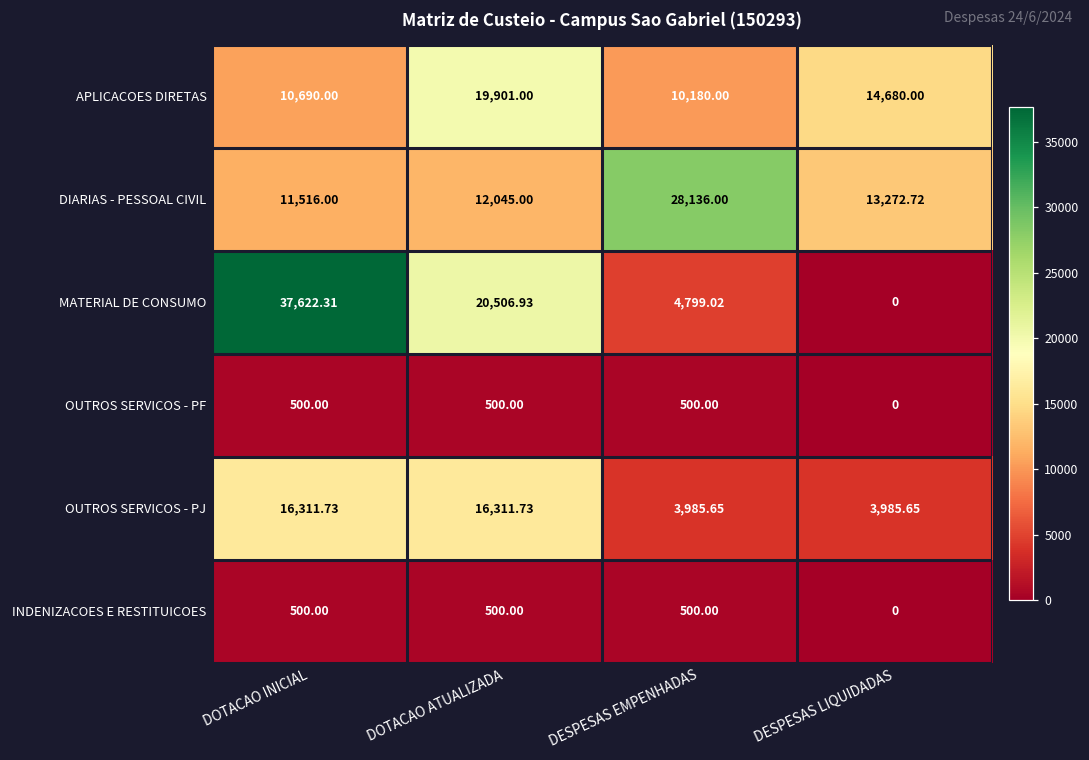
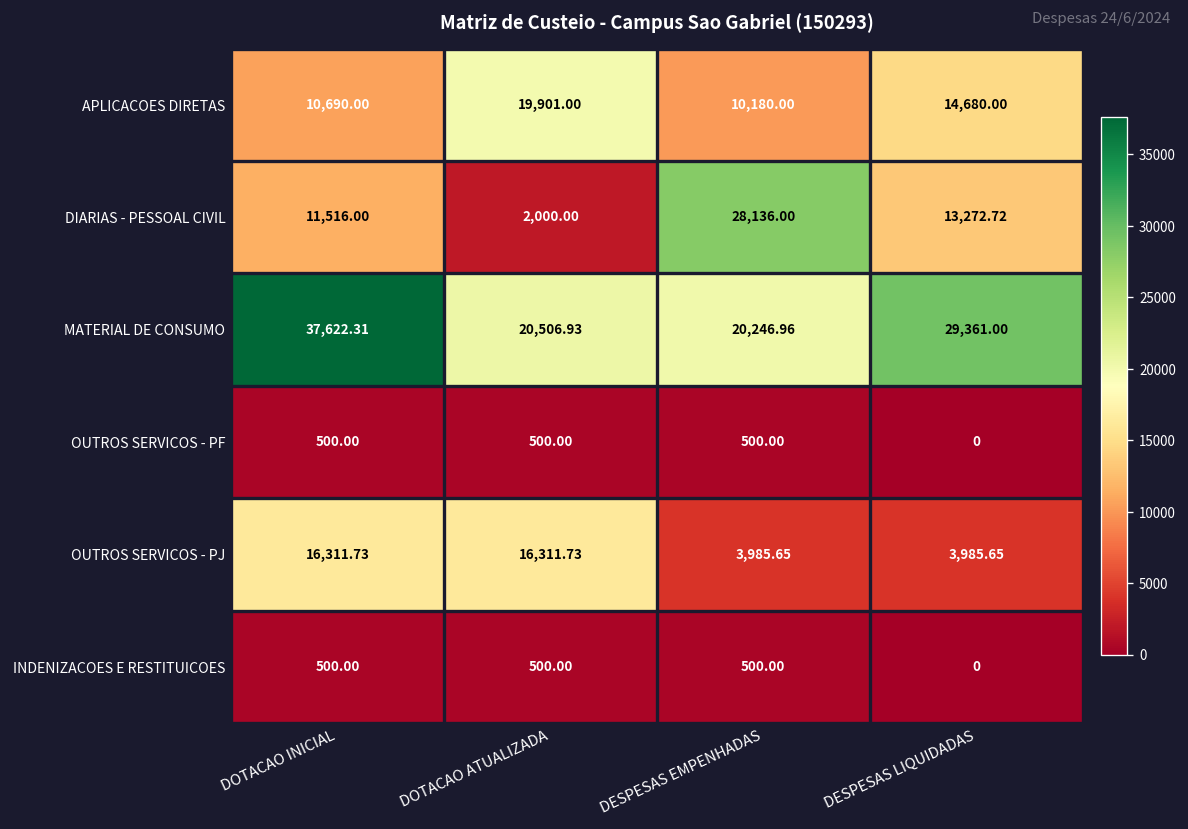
DIARIAS - PESSOAL CIVIL, DOTACAO ATUALIZADA: 12,045.00 -> 2,000.00
MATERIAL DE CONSUMO, DESPESAS EMPENHADAS: 4,799.02 -> 20,246.96
MATERIAL DE CONSUMO, DESPESAS LIQUIDADAS: 0 -> 29,361.00
